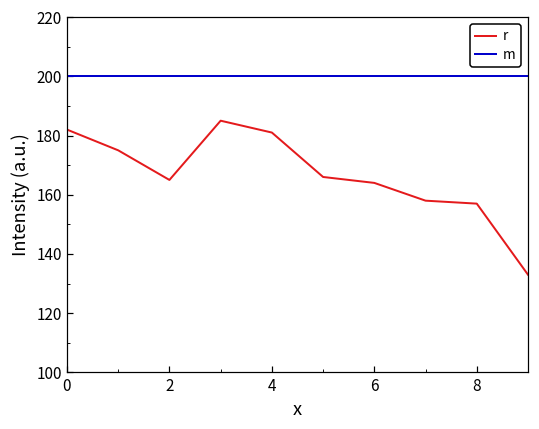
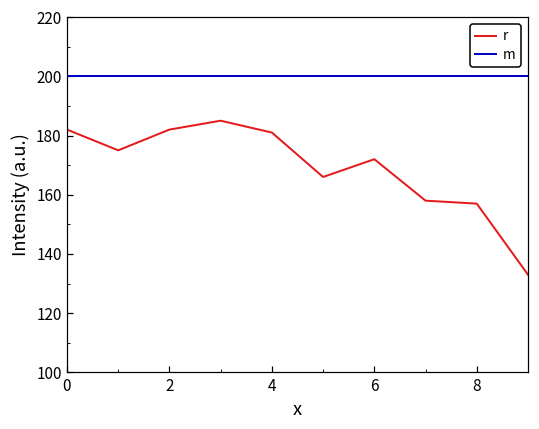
r, 2: 165 -> 182
r, 6: 164 -> 172
